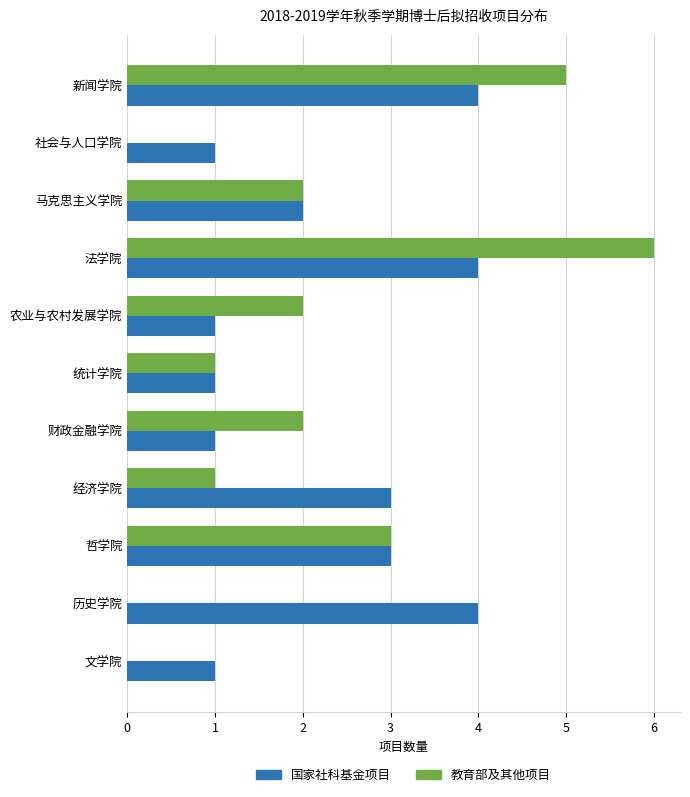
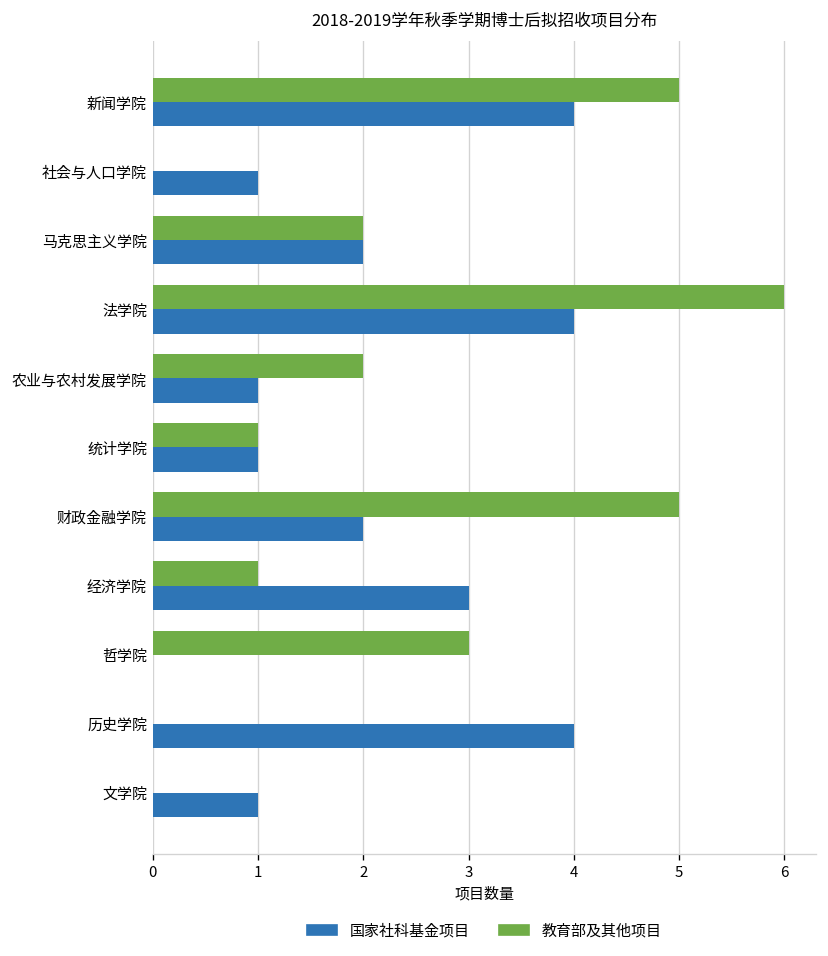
教育部及其他项目, 财政金融学院: 2 -> 5
国家社科基金项目, 财政金融学院: 1 -> 2
国家社科基金项目, 哲学院: 3 -> 0
